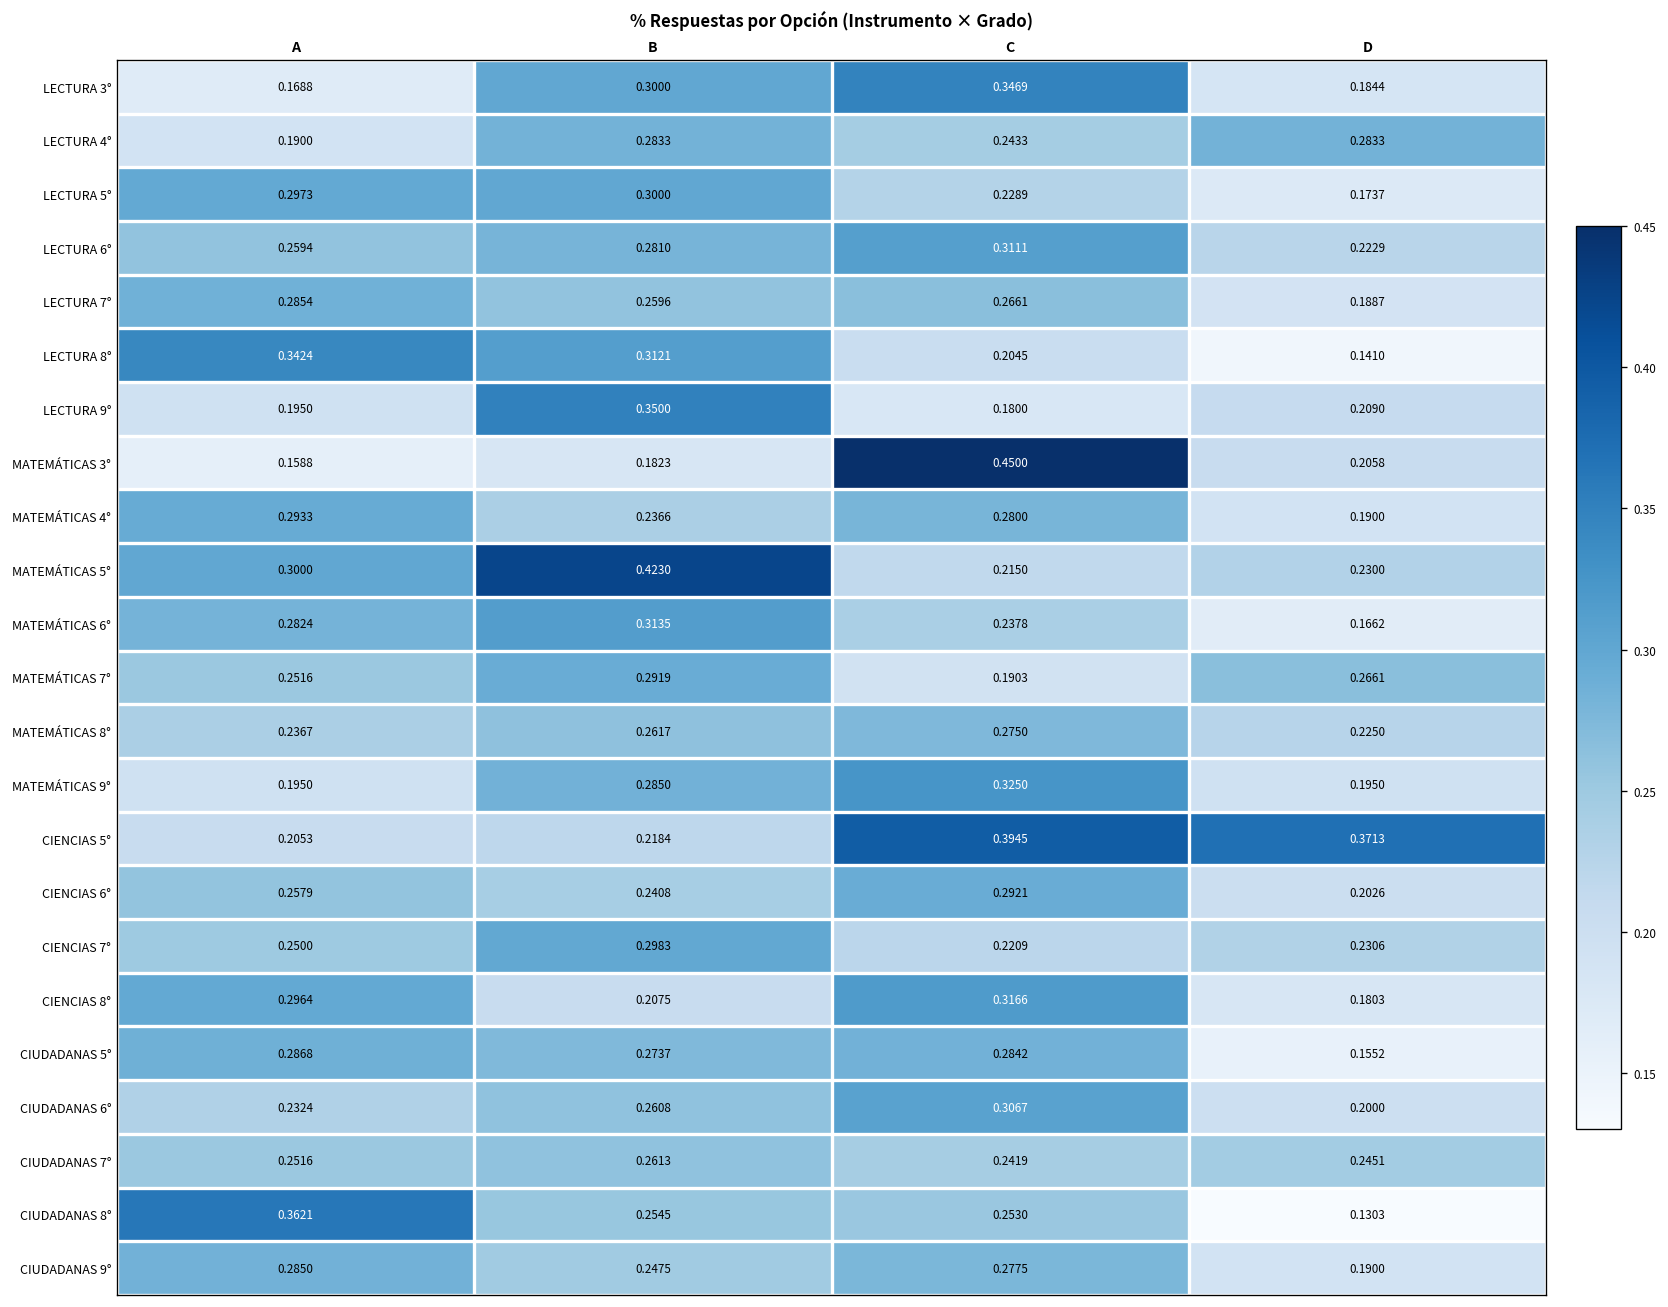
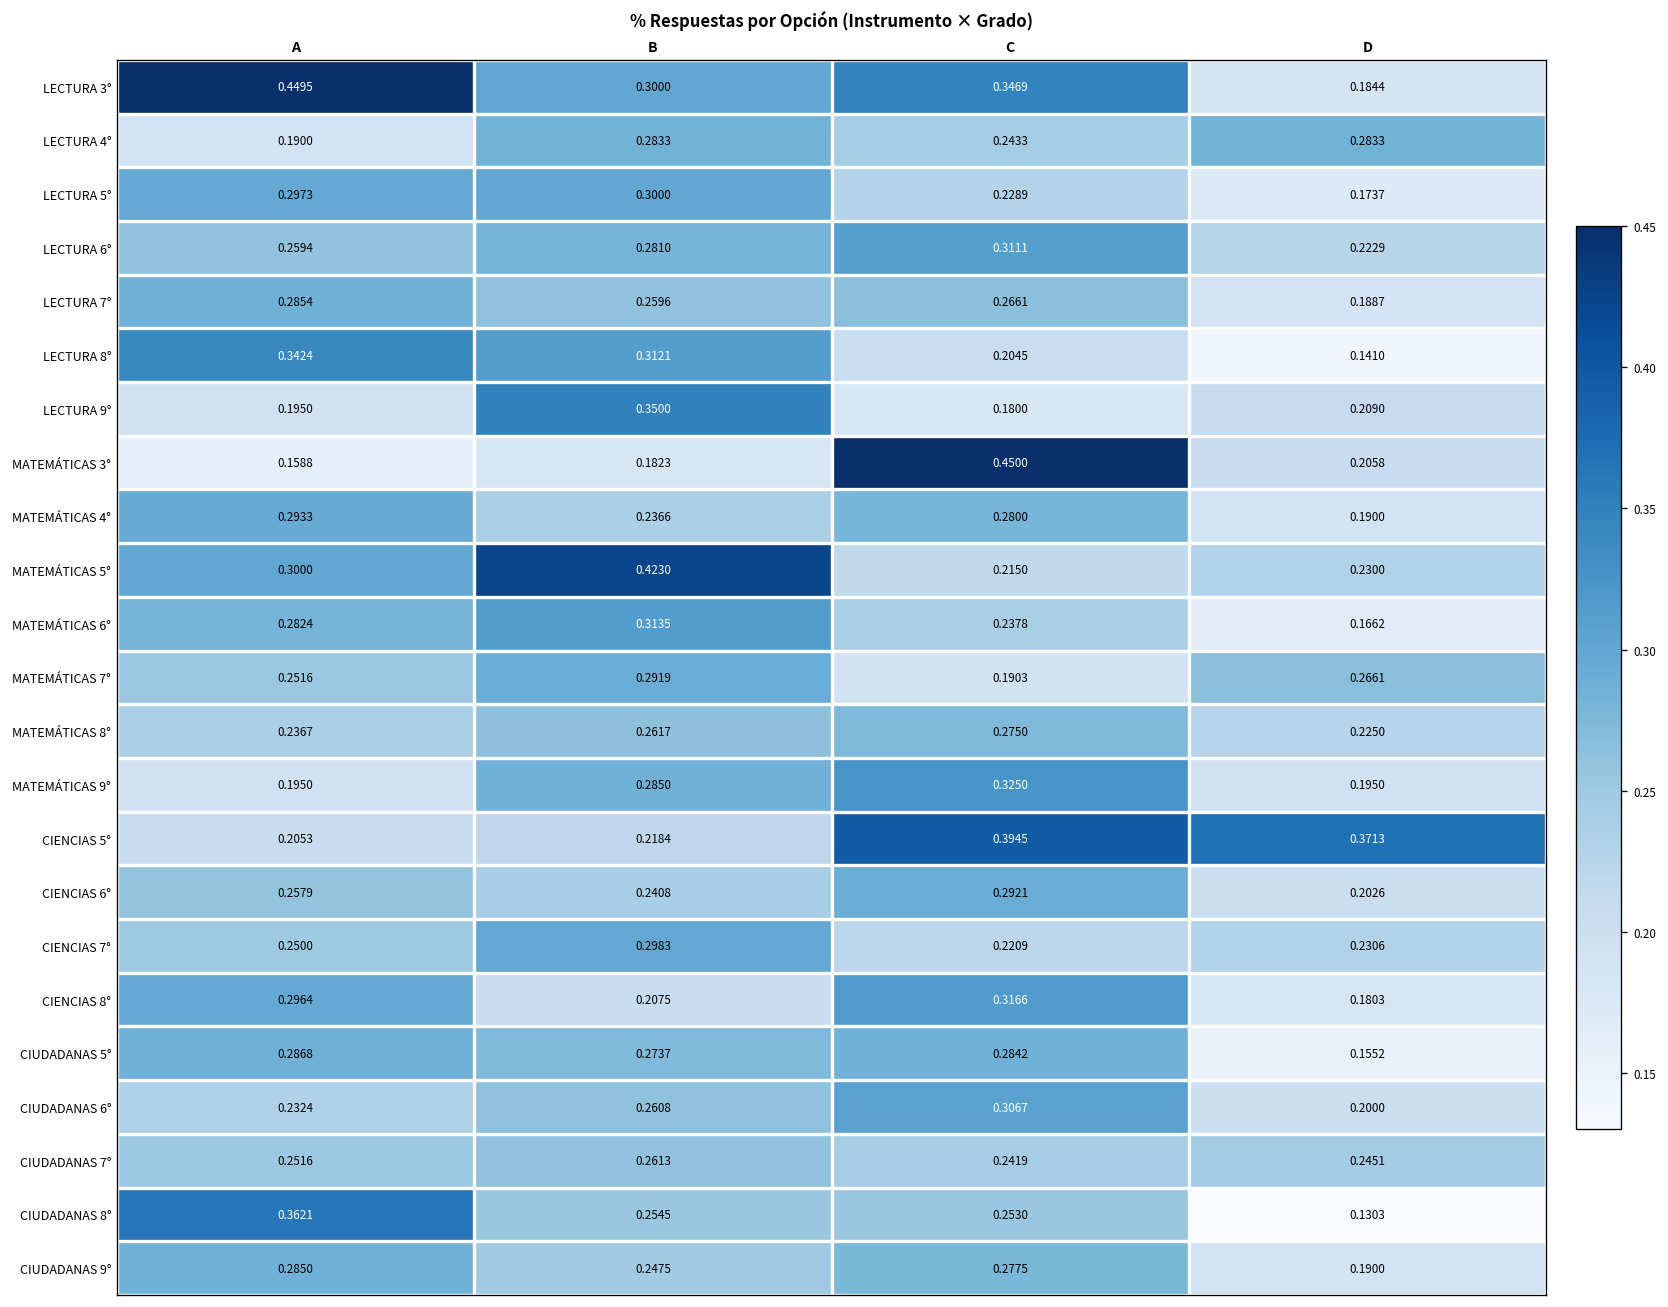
LECTURA 3°, A: 0.1688 -> 0.4495
